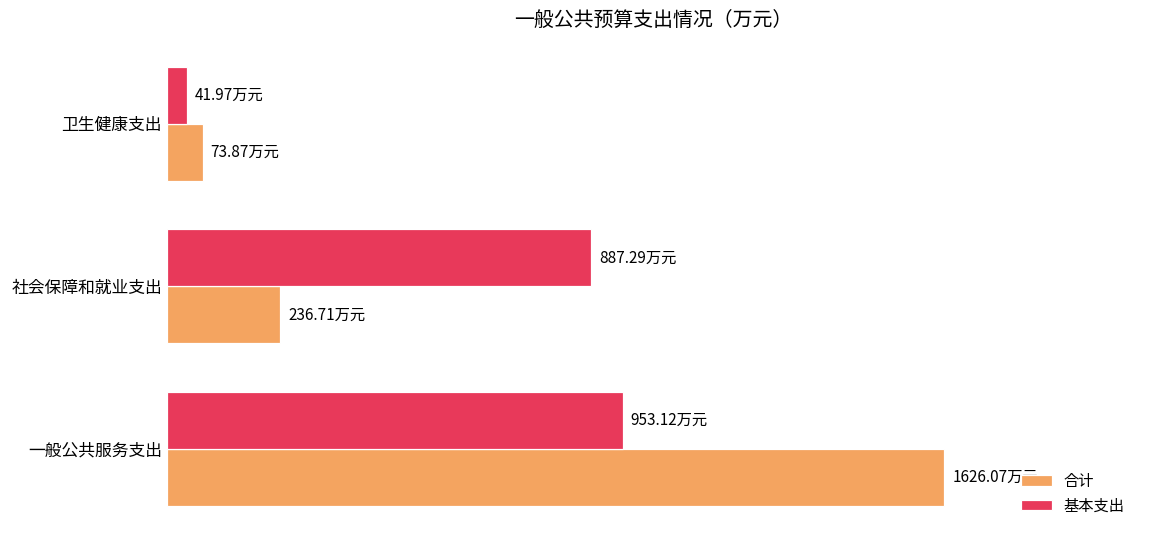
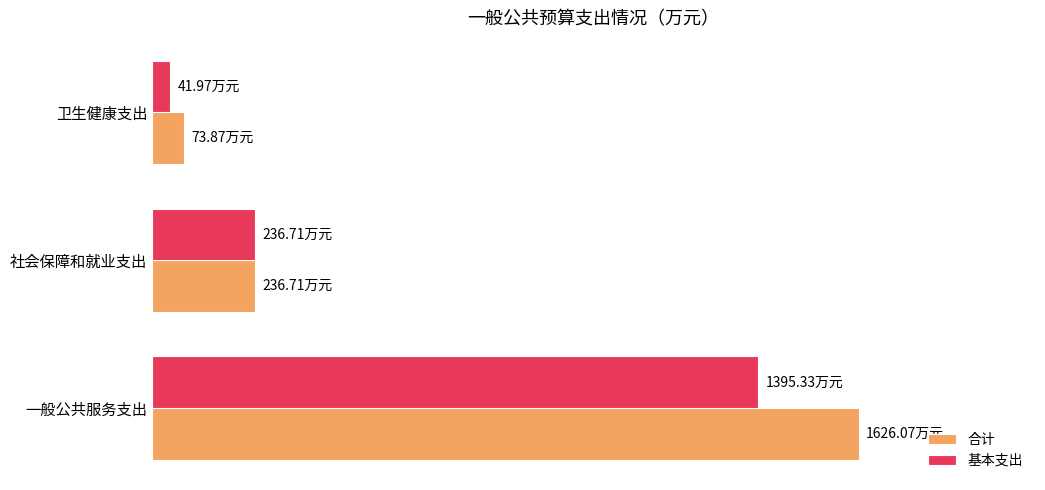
基本支出, 社会保障和就业支出: 887.29 -> 236.71
基本支出, 一般公共服务支出: 953.12 -> 1395.33
